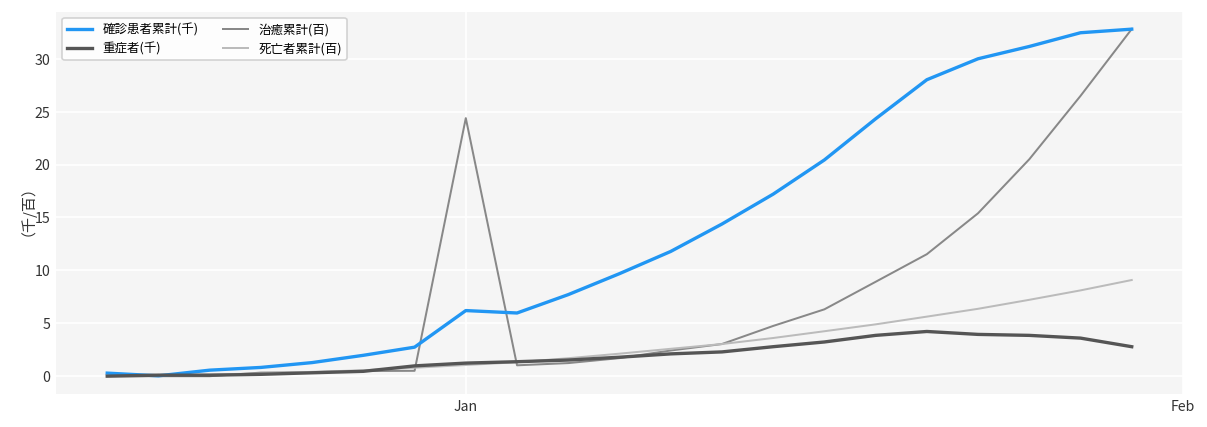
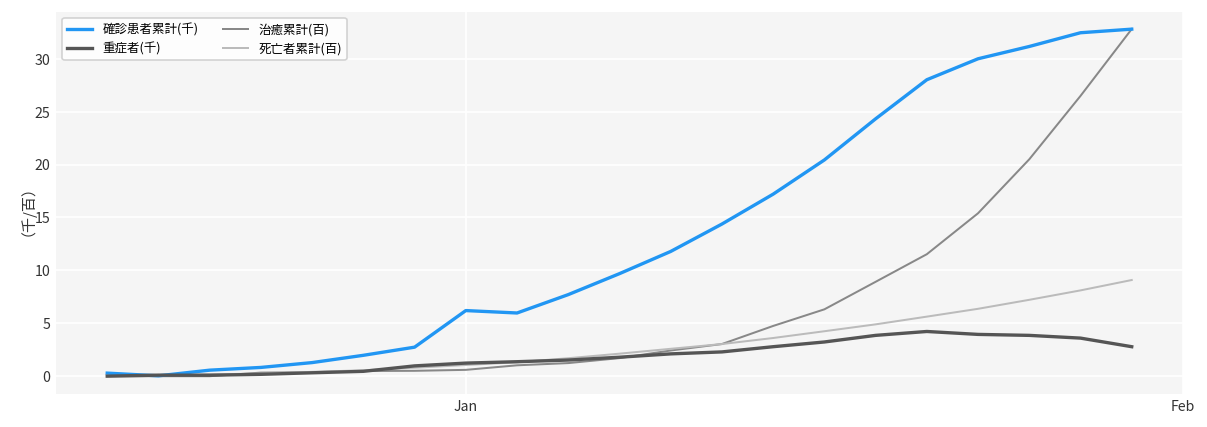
治癒累計(百), Jan: 24 -> 1
